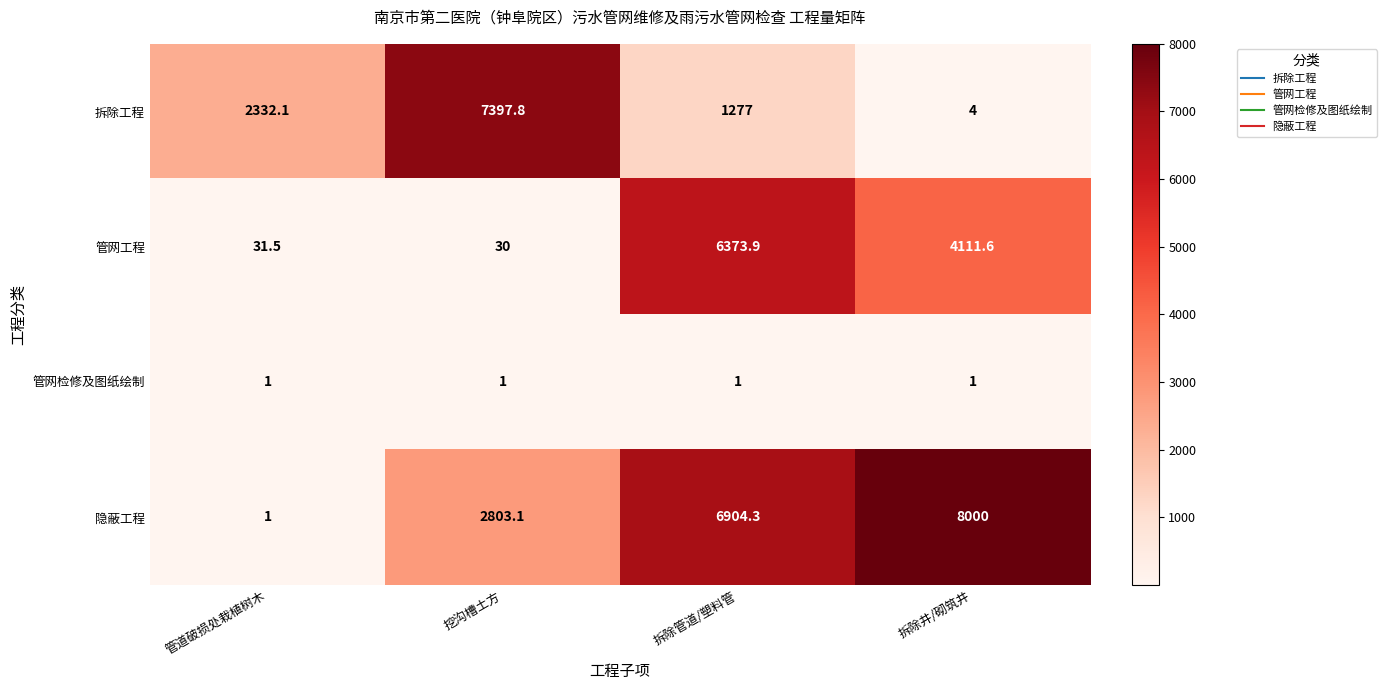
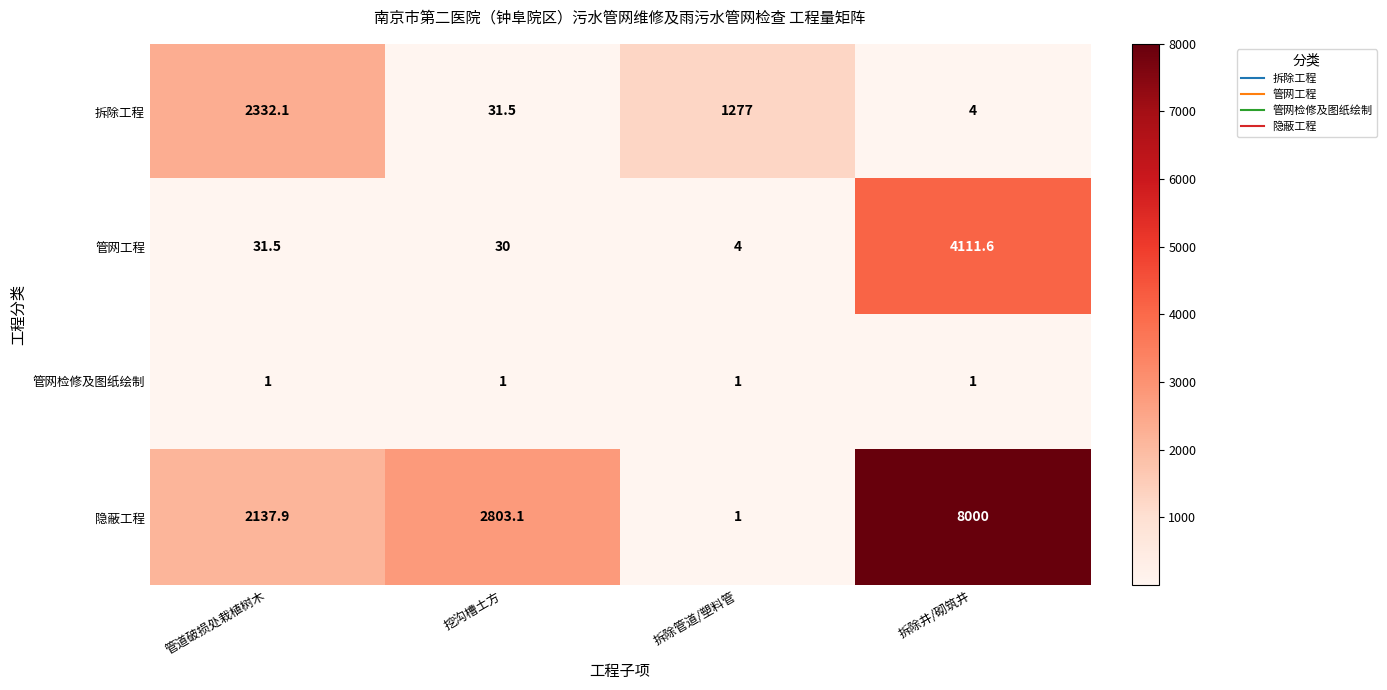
拆除工程, 挖沟槽土方: 7397.8 -> 31.5
管网工程, 拆除管道/塑料管: 6373.9 -> 4
隐蔽工程, 管道破损处栽植树木: 1 -> 2137.9
隐蔽工程, 拆除管道/塑料管: 6904.3 -> 1
